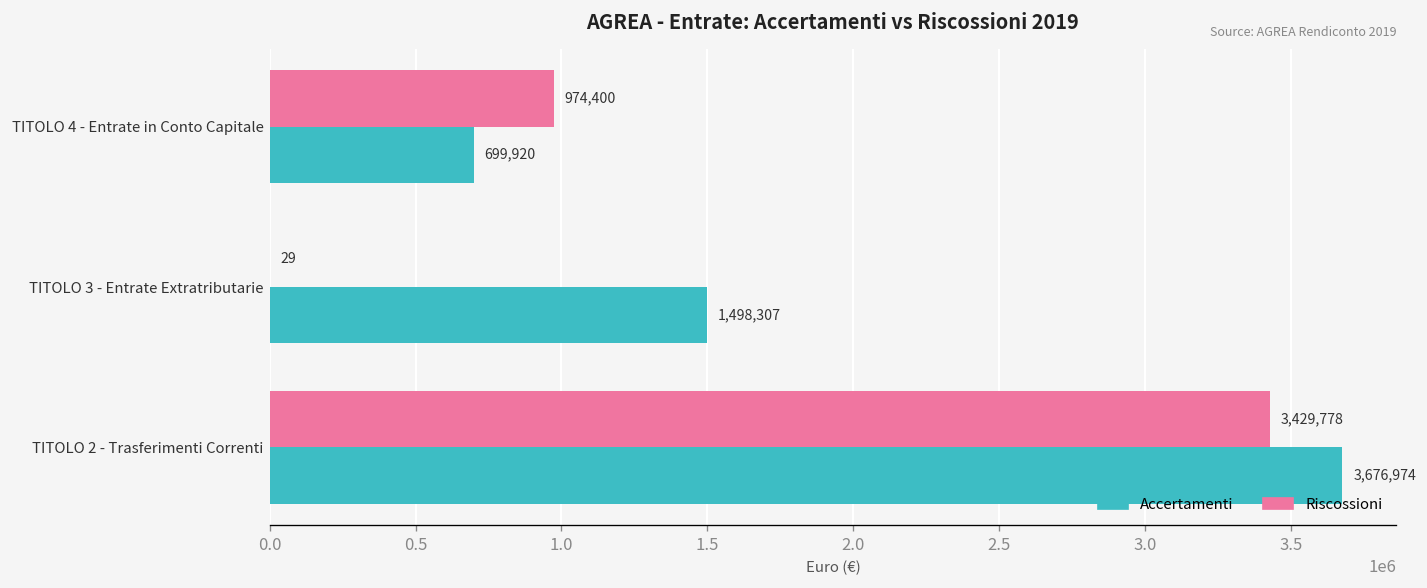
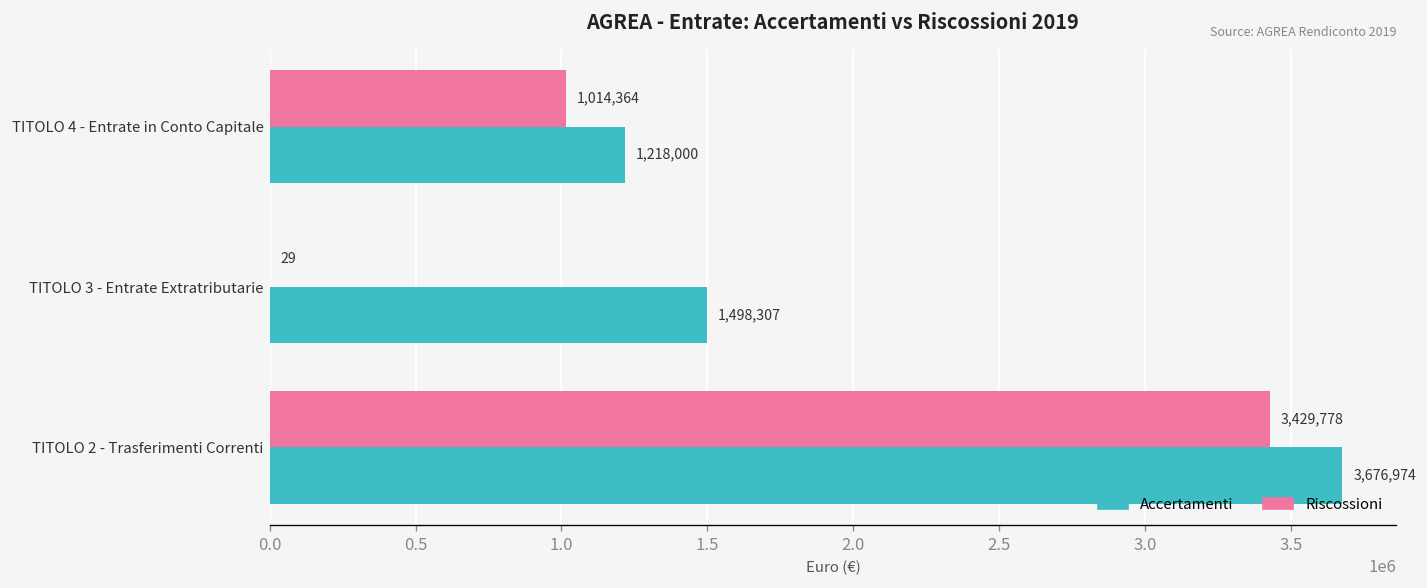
Riscossioni, TITOLO 4 - Entrate in Conto Capitale: 974,400 -> 1,014,364
Accertamenti, TITOLO 4 - Entrate in Conto Capitale: 699,920 -> 1,218,000
